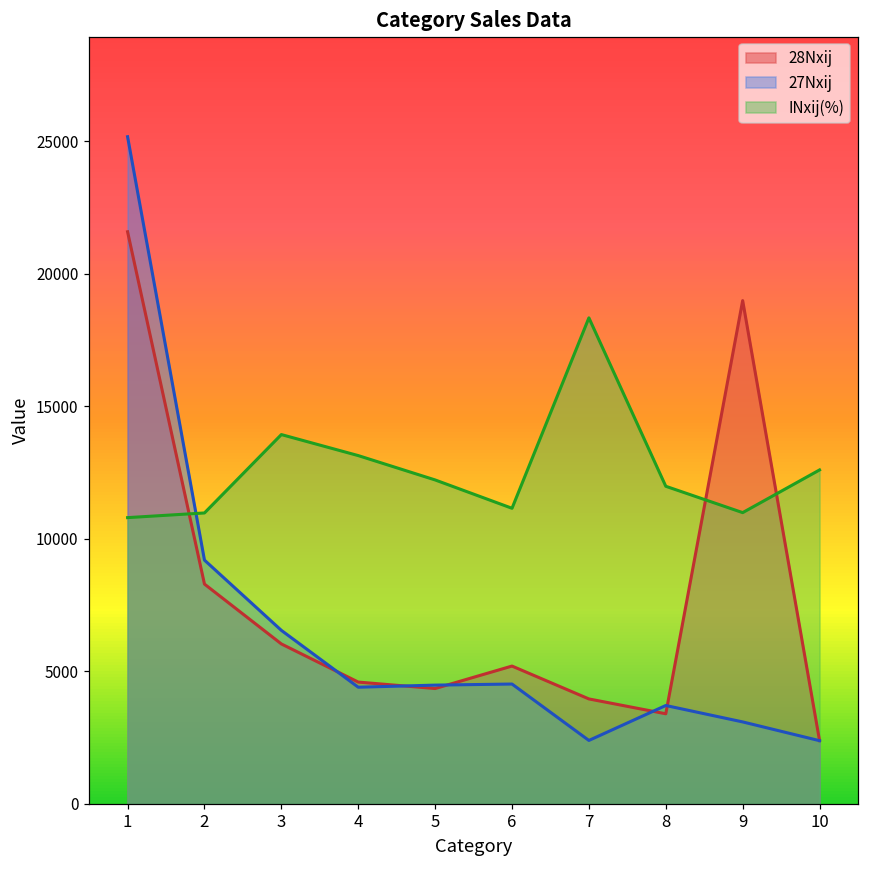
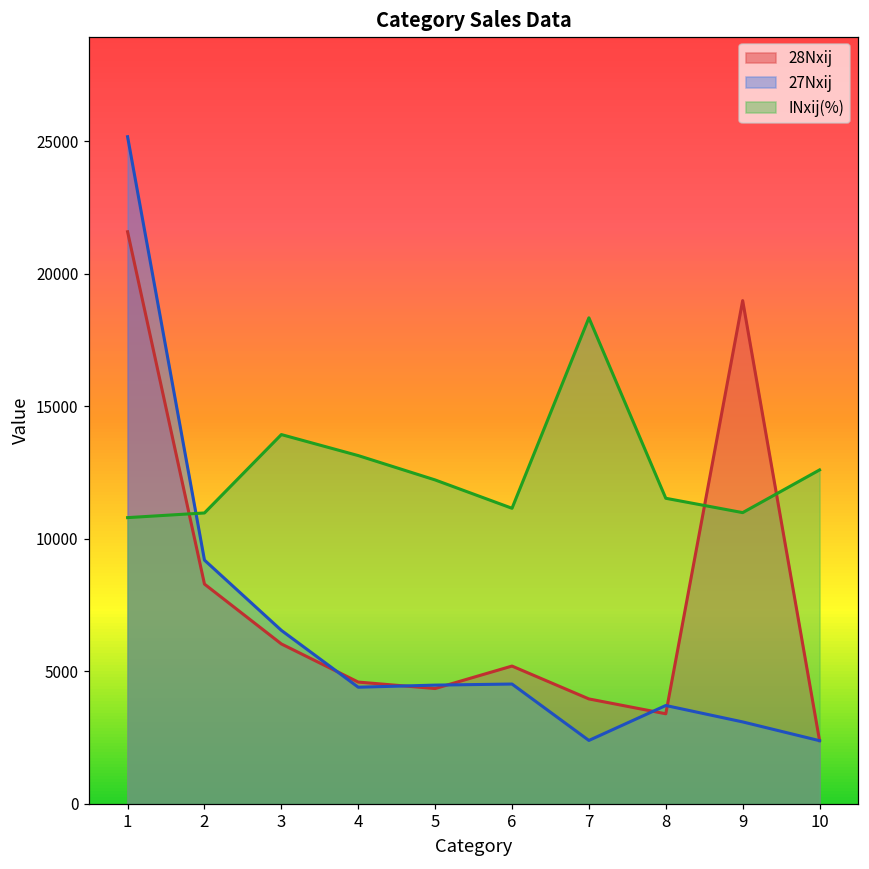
INxij(%), 8: 12000 -> 11500
